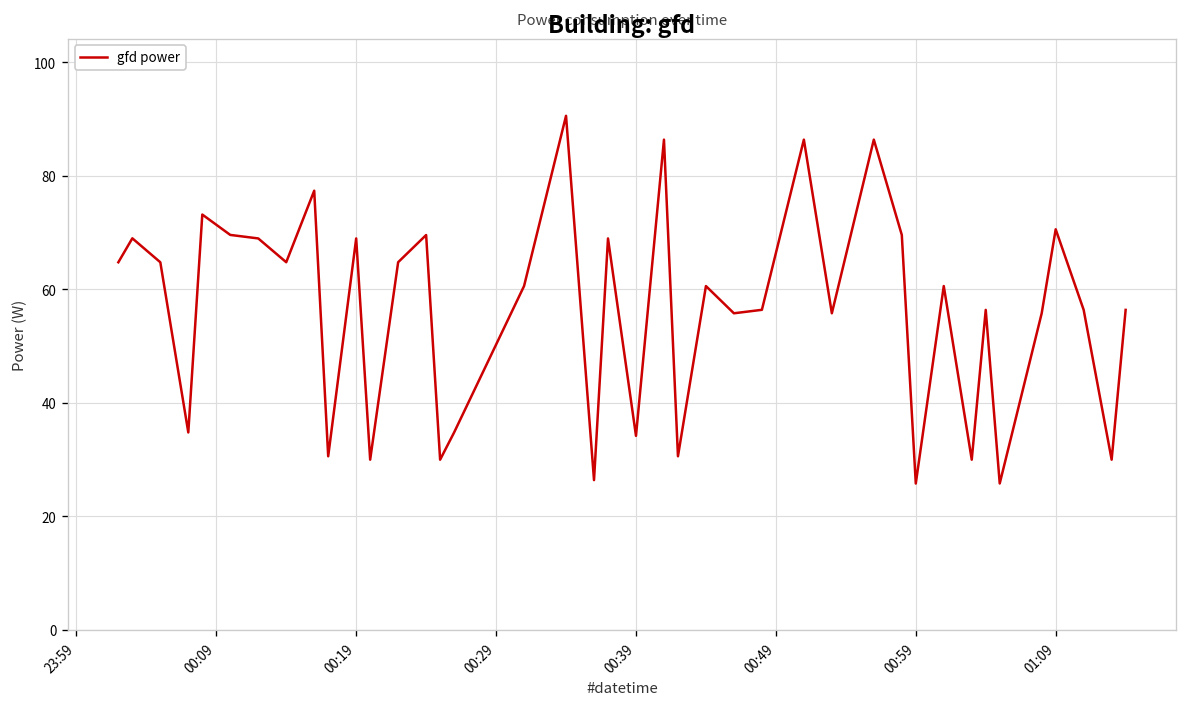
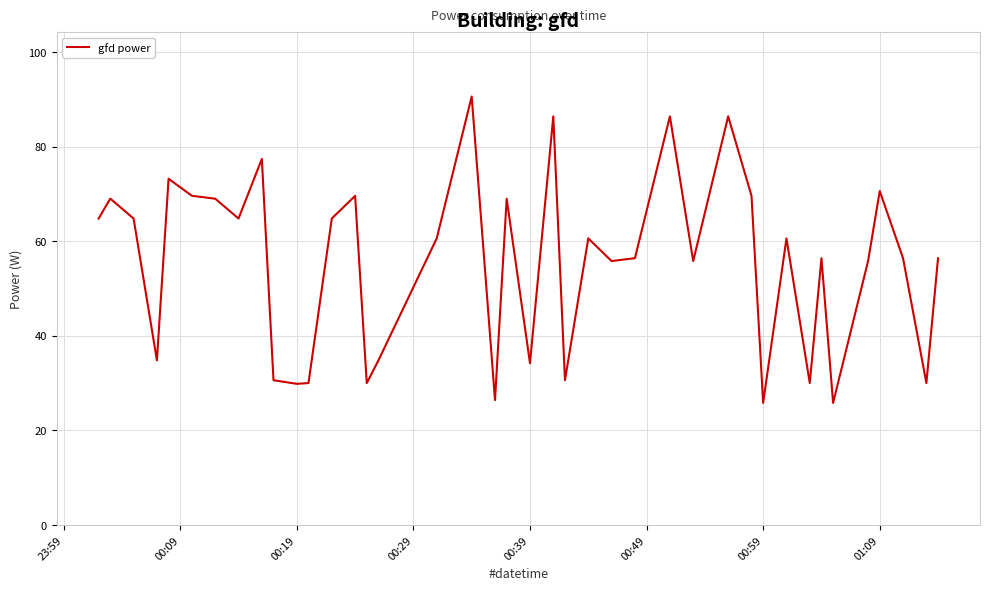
00:19: 69 -> 30
